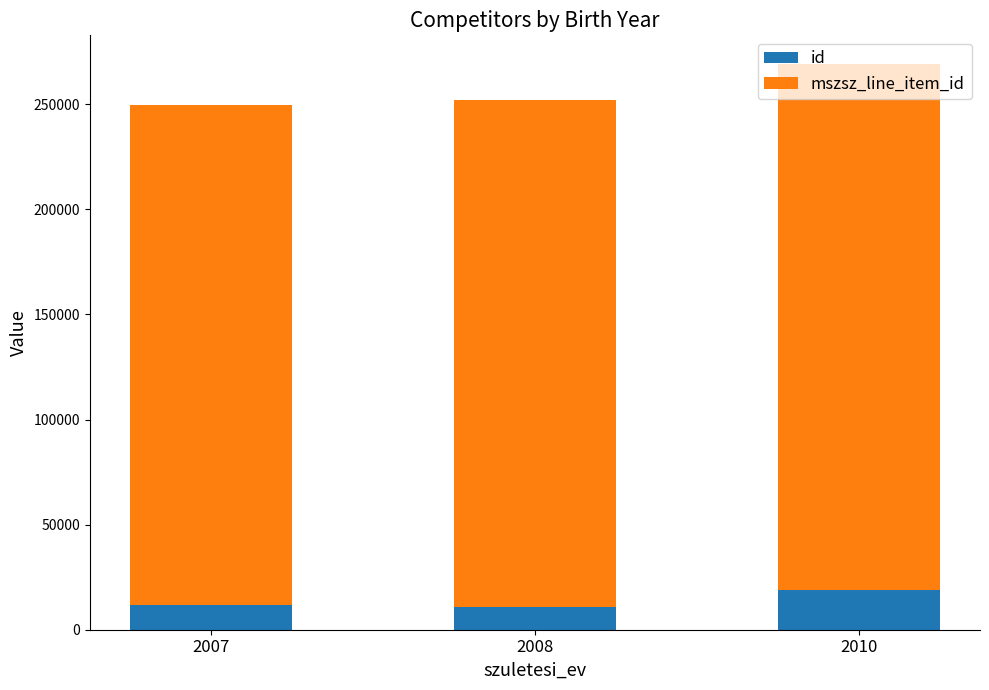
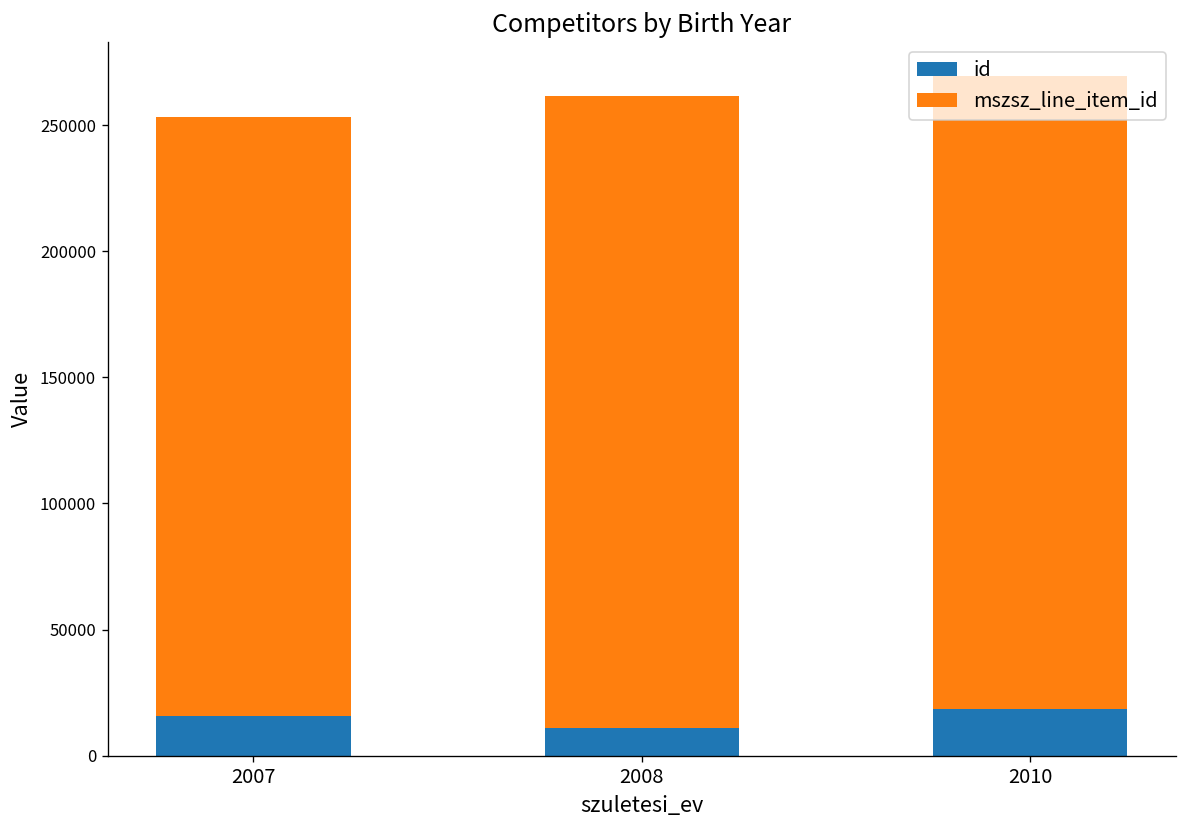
id, 2007: 12000 -> 16000
mszsz_line_item_id, 2008: 241000 -> 251000
